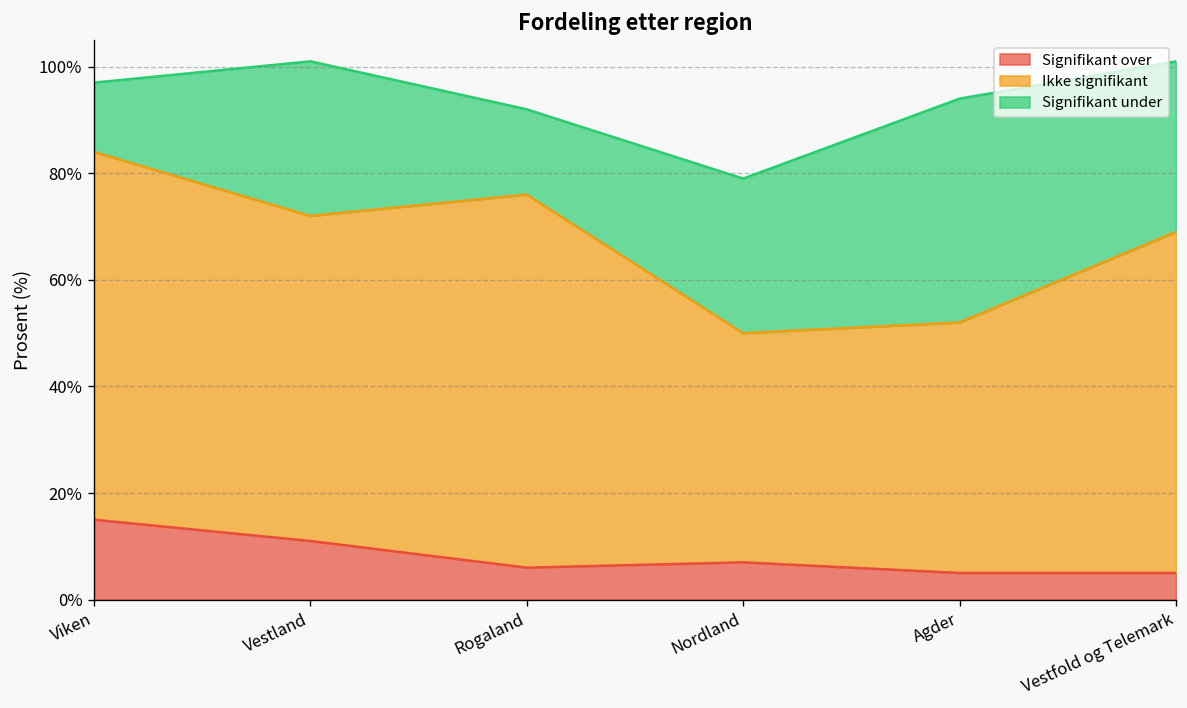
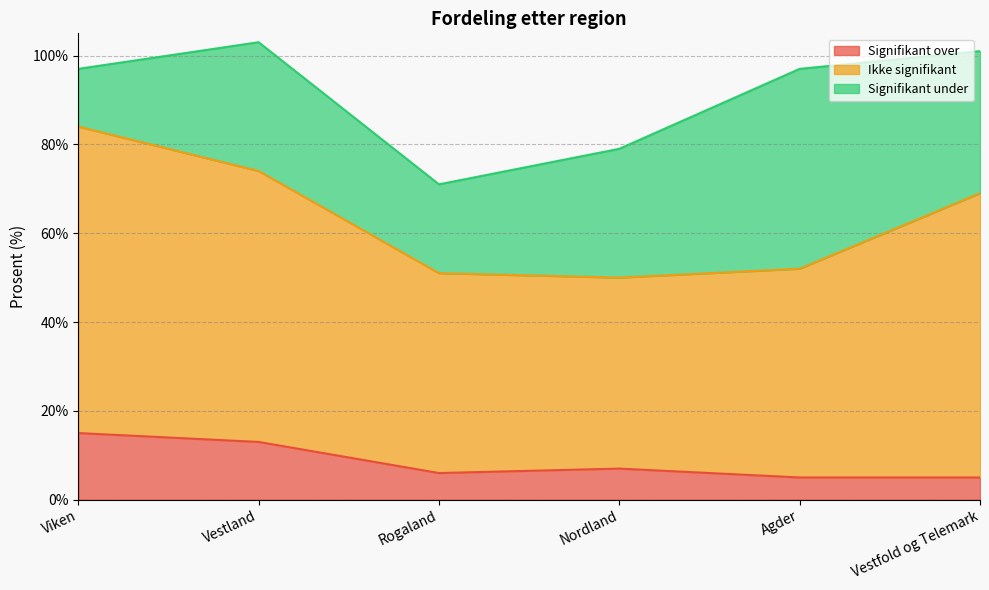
Signifikant over, Vestland: 11% -> 13%
Ikke signifikant, Rogaland: 70% -> 45%
Signifikant under, Rogaland: 16% -> 20%
Signifikant under, Agder: 42% -> 45%
